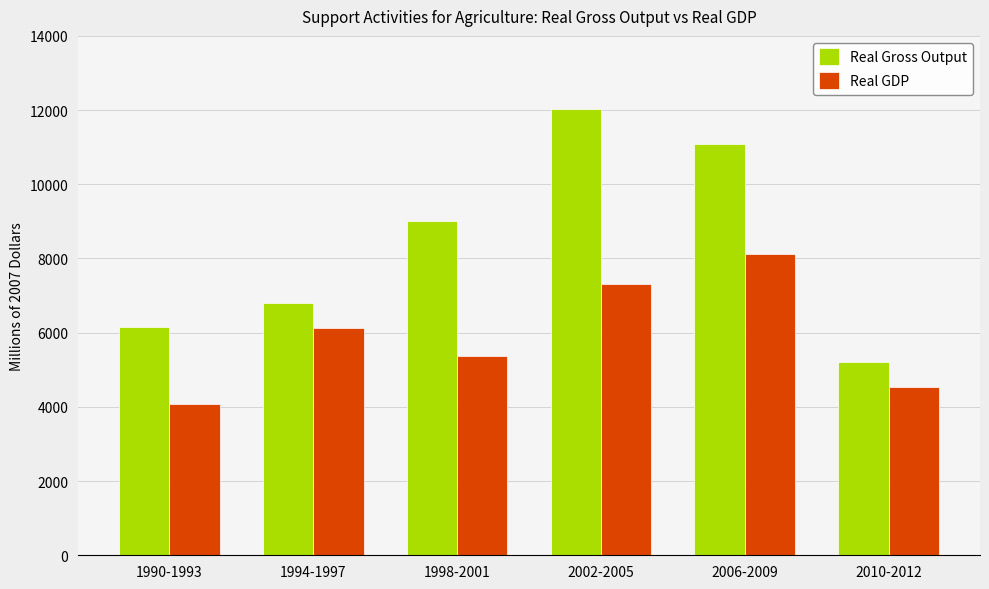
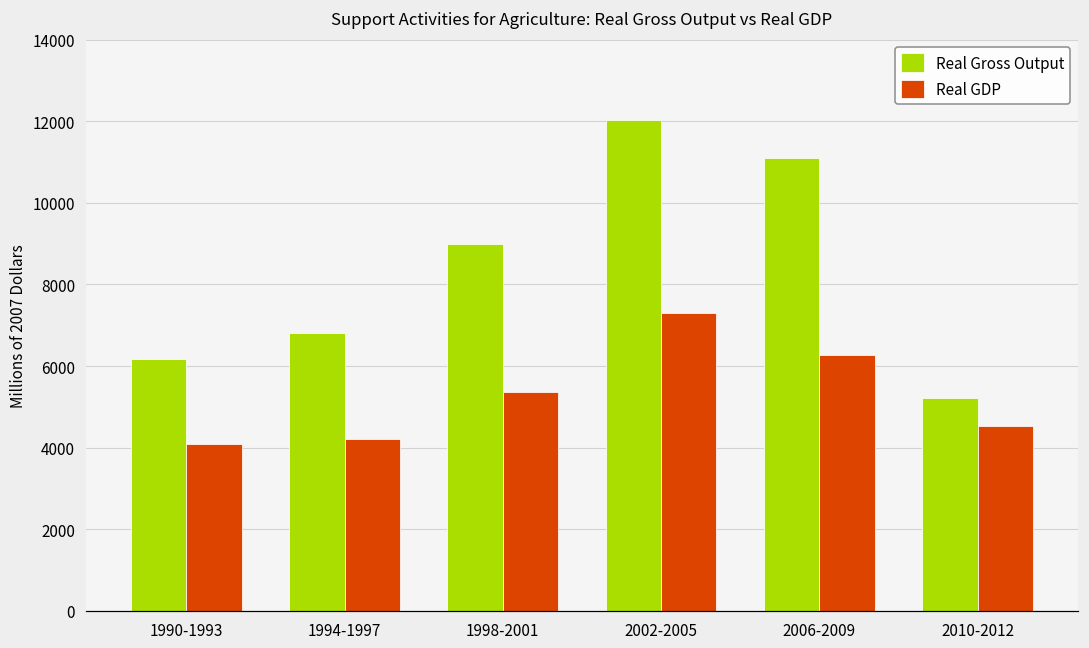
Real GDP, 1994-1997: 6100 -> 4200
Real GDP, 2006-2009: 8100 -> 6300
